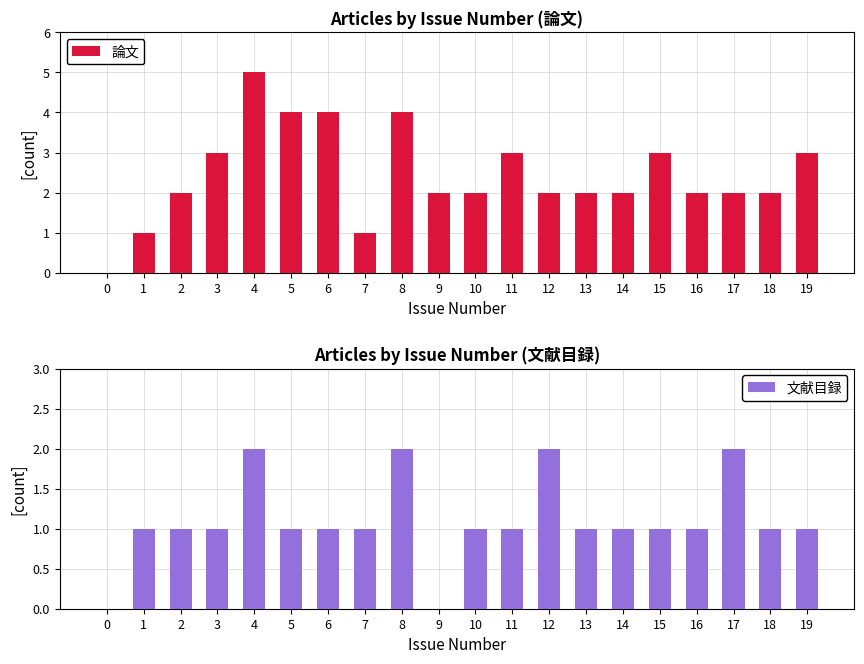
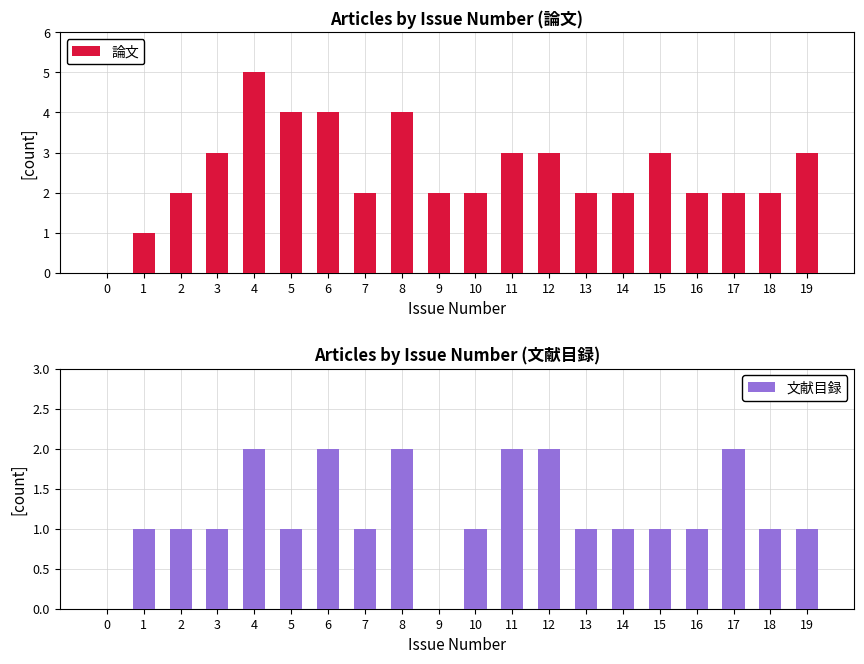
Articles by Issue Number (論文), 7: 1 -> 2
Articles by Issue Number (論文), 12: 2 -> 3
Articles by Issue Number (文献目録), 6: 1 -> 2
Articles by Issue Number (文献目録), 11: 1 -> 2
